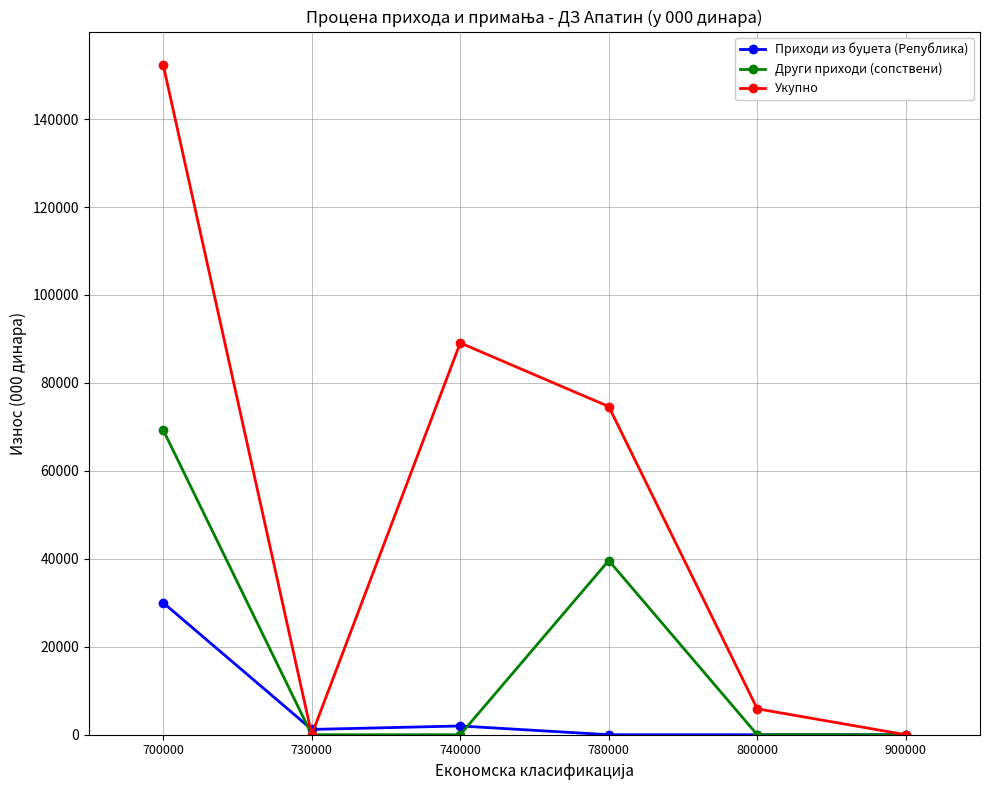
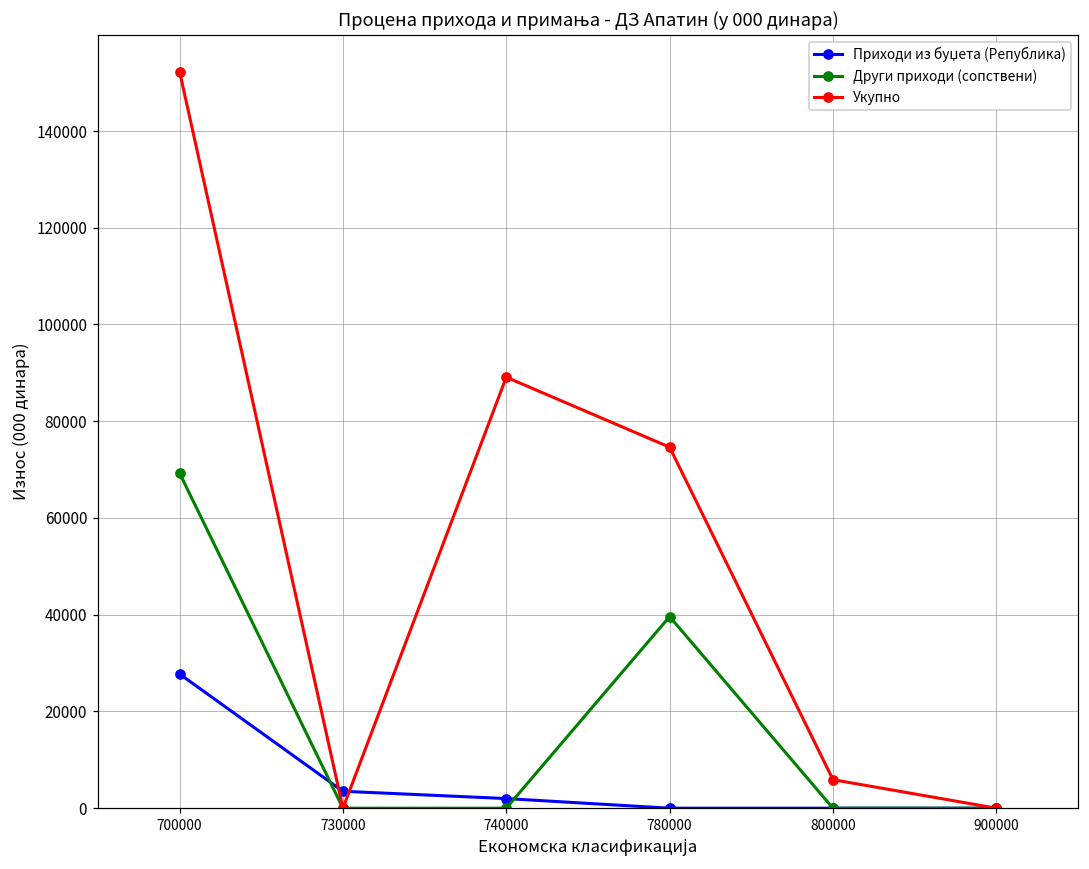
Приходи из буџета (Република), 700000: 30000 -> 28000
Приходи из буџета (Република), 730000: 1000 -> 4000
